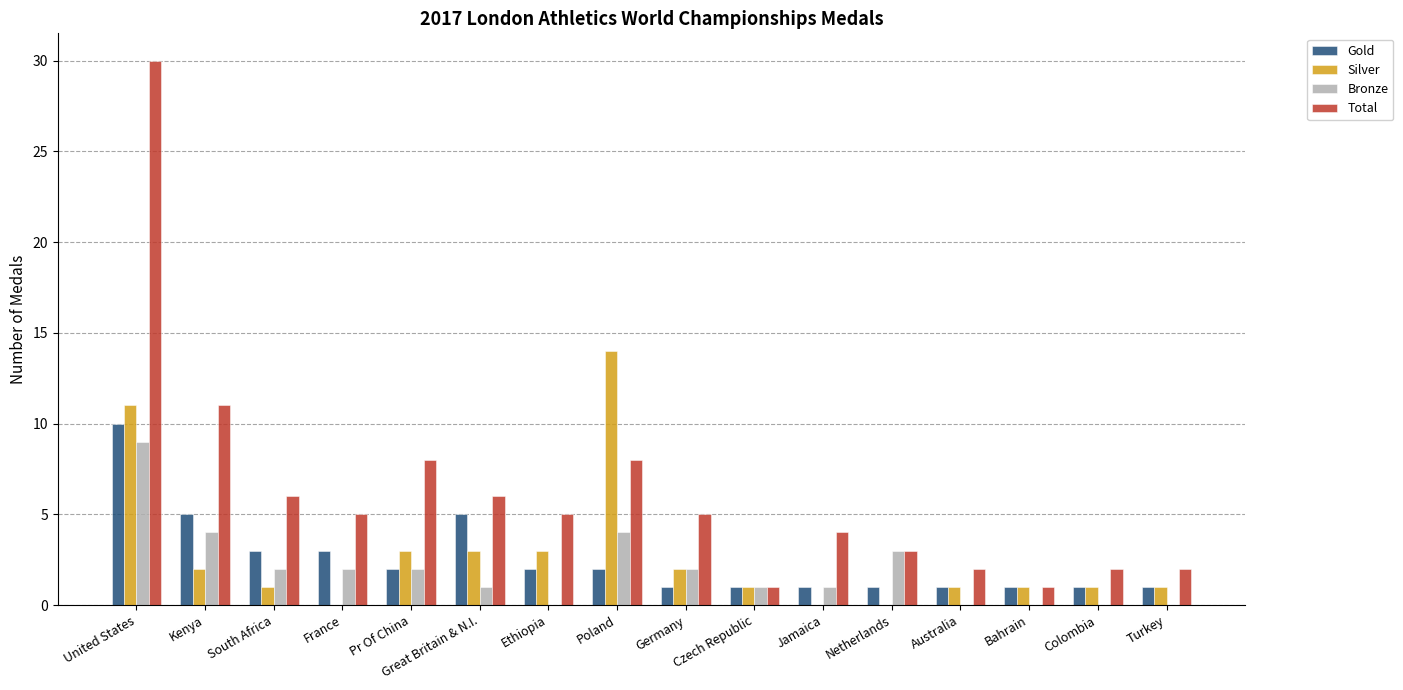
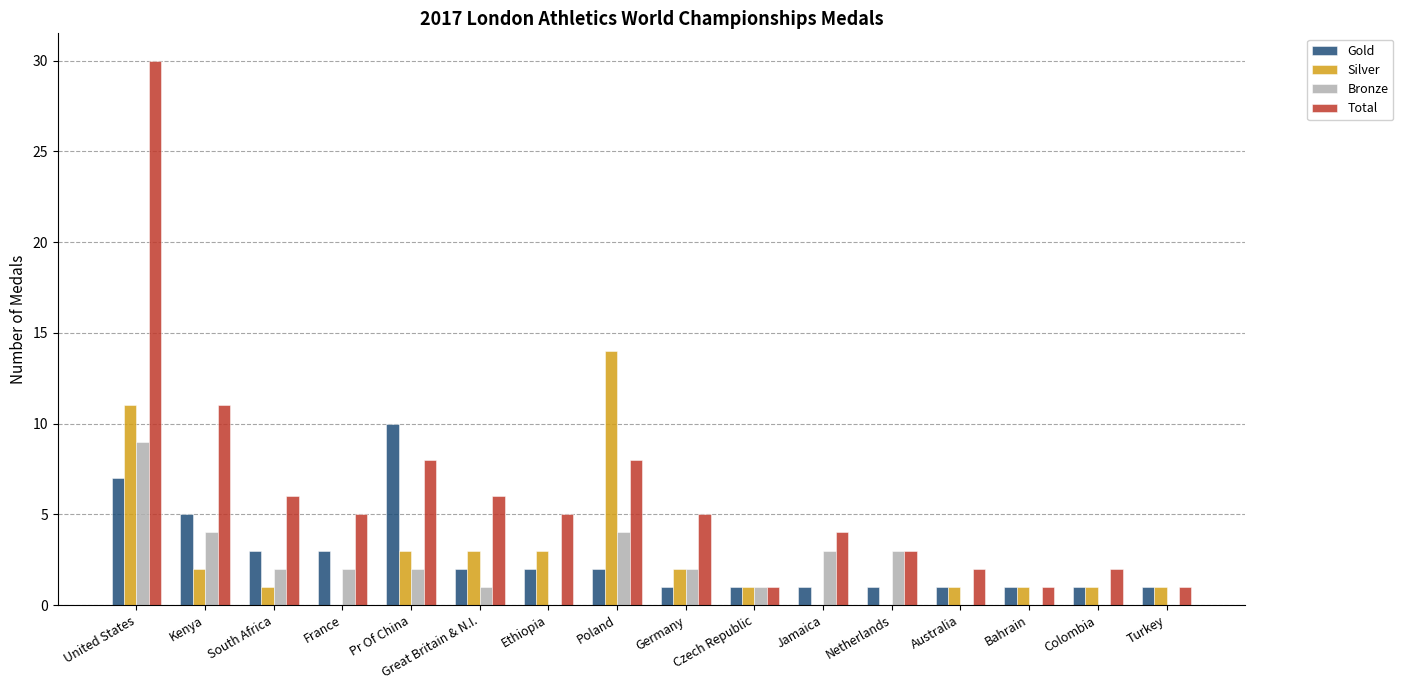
Gold, United States: 10 -> 7
Gold, Pr Of China: 2 -> 10
Gold, Great Britain & N.I.: 5 -> 2
Bronze, Jamaica: 1 -> 3
Total, Turkey: 2 -> 1
